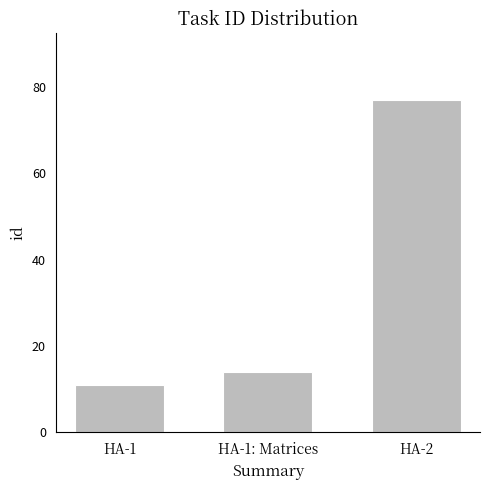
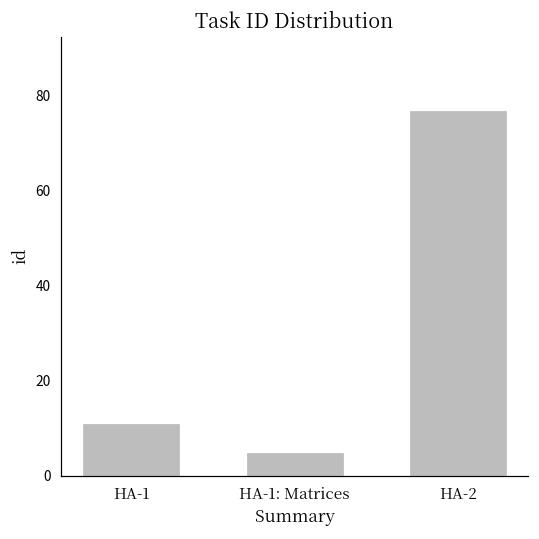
HA-1: Matrices: 14 -> 5
